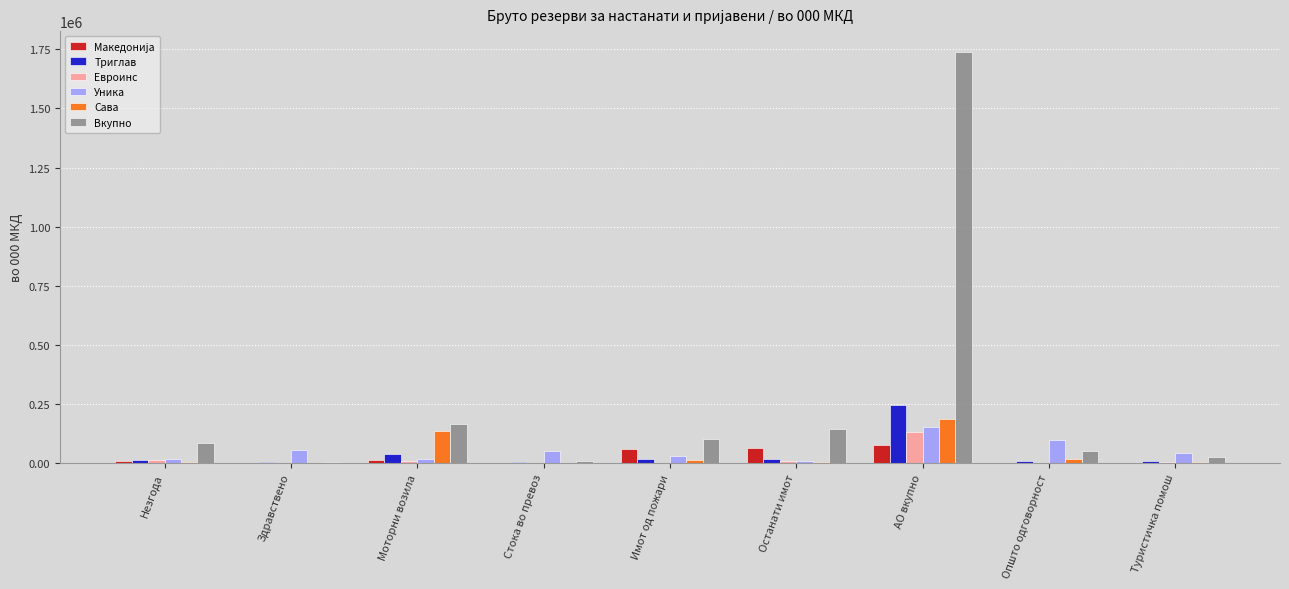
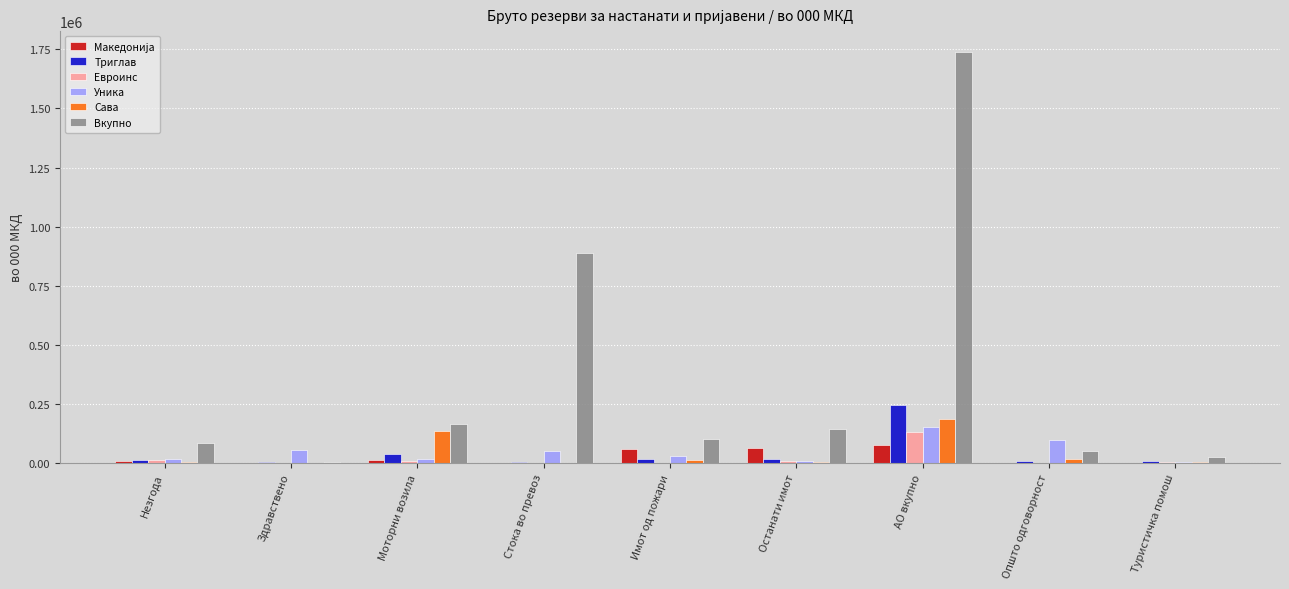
Вкупно, Стока во превоз: 10000 -> 890000
Уника, Туристичка помош: 40000 -> 0
